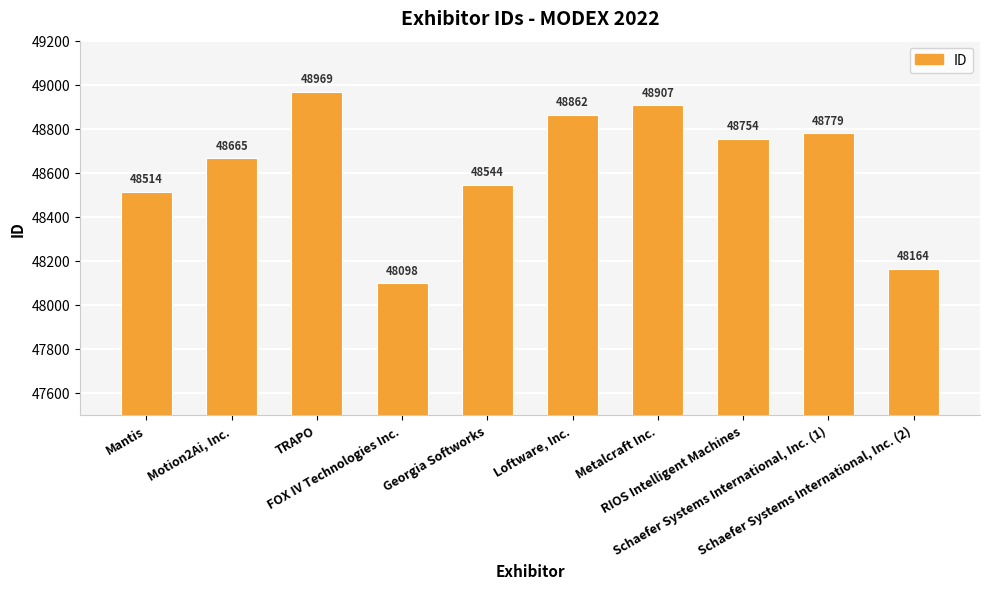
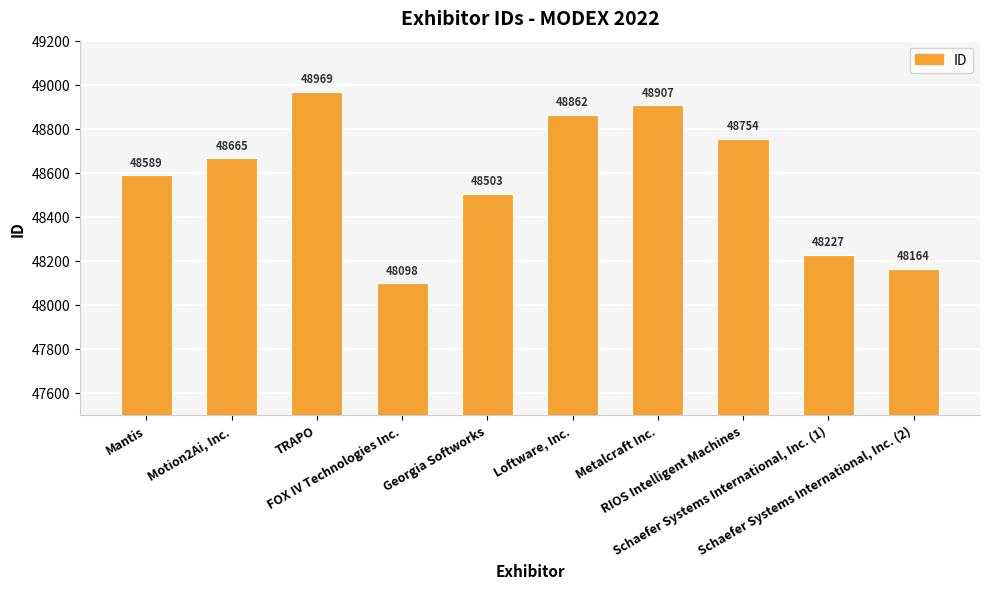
Mantis: 48514 -> 48589
Georgia Softworks: 48544 -> 48503
Schaefer Systems International, Inc. (1): 48779 -> 48227
